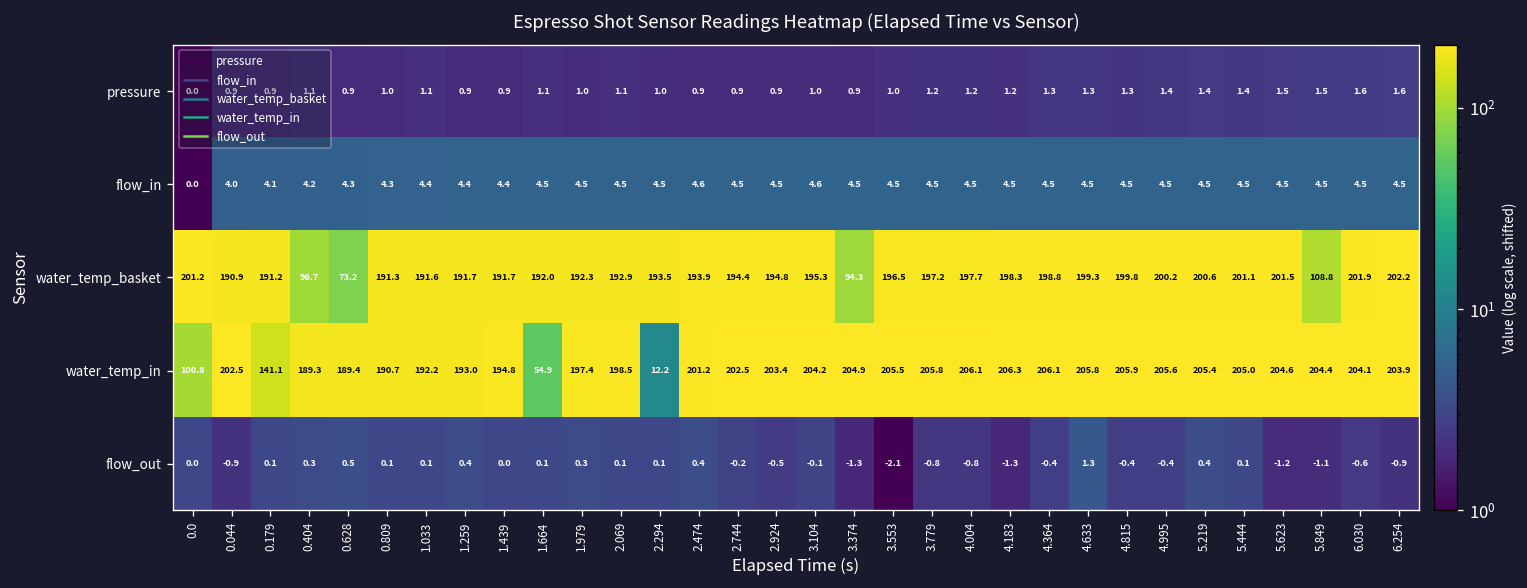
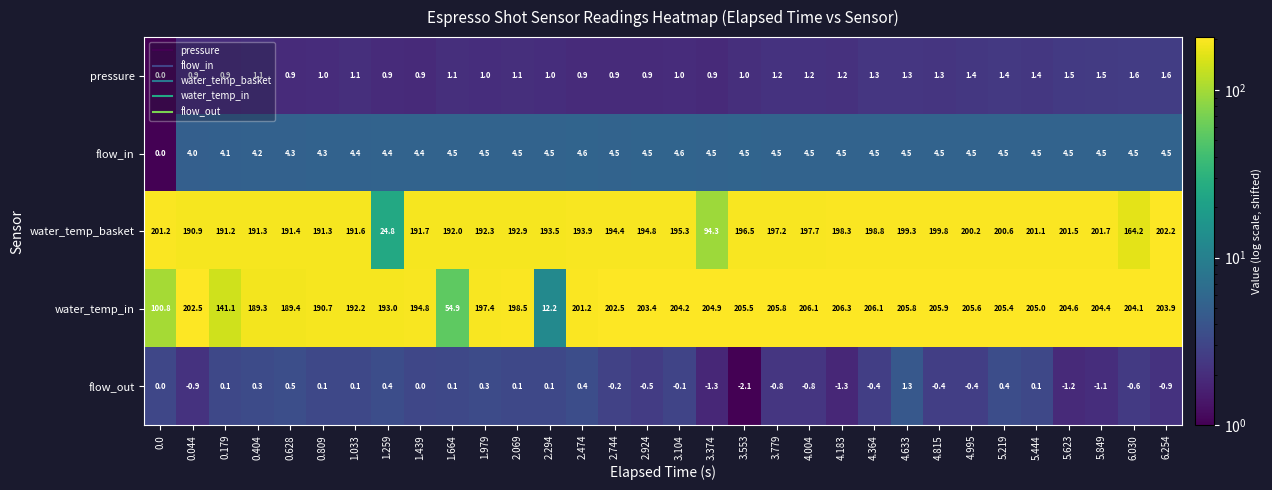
water_temp_basket, 0.404: 96.7 -> 191.3
water_temp_basket, 0.628: 73.2 -> 191.4
water_temp_basket, 1.259: 191.7 -> 24.8
water_temp_basket, 5.849: 108.8 -> 201.7
water_temp_basket, 6.030: 201.9 -> 164.2
